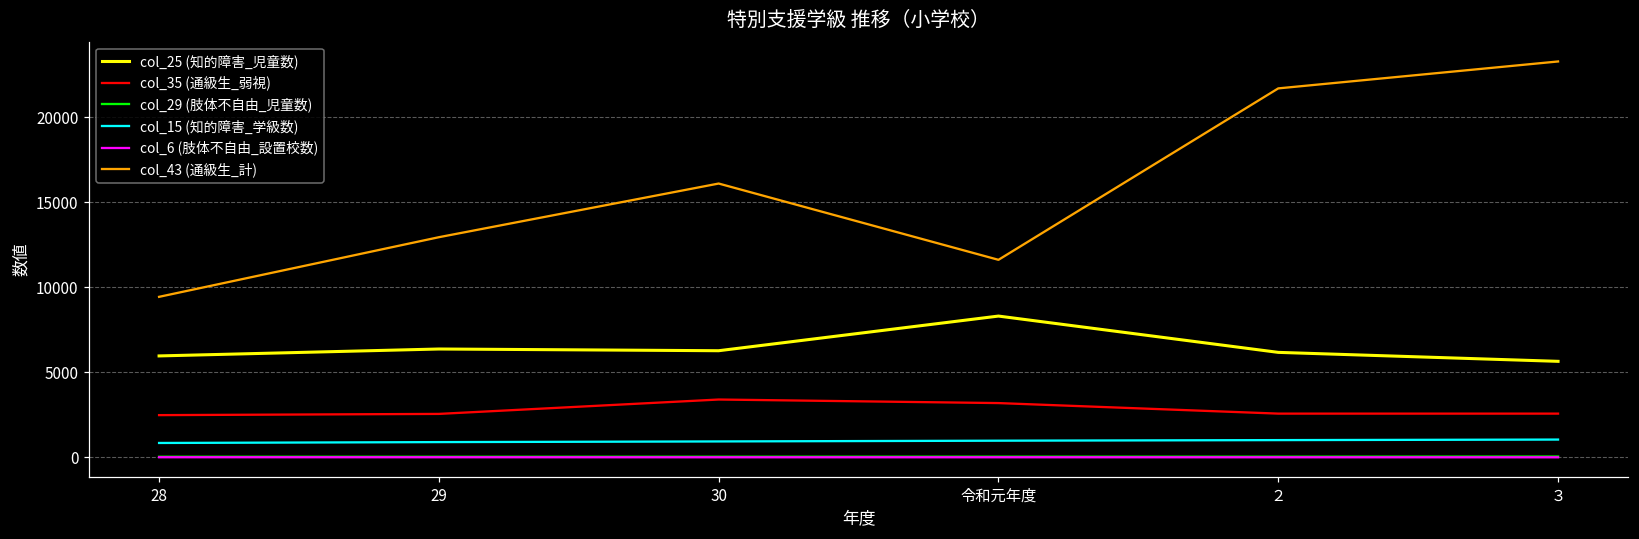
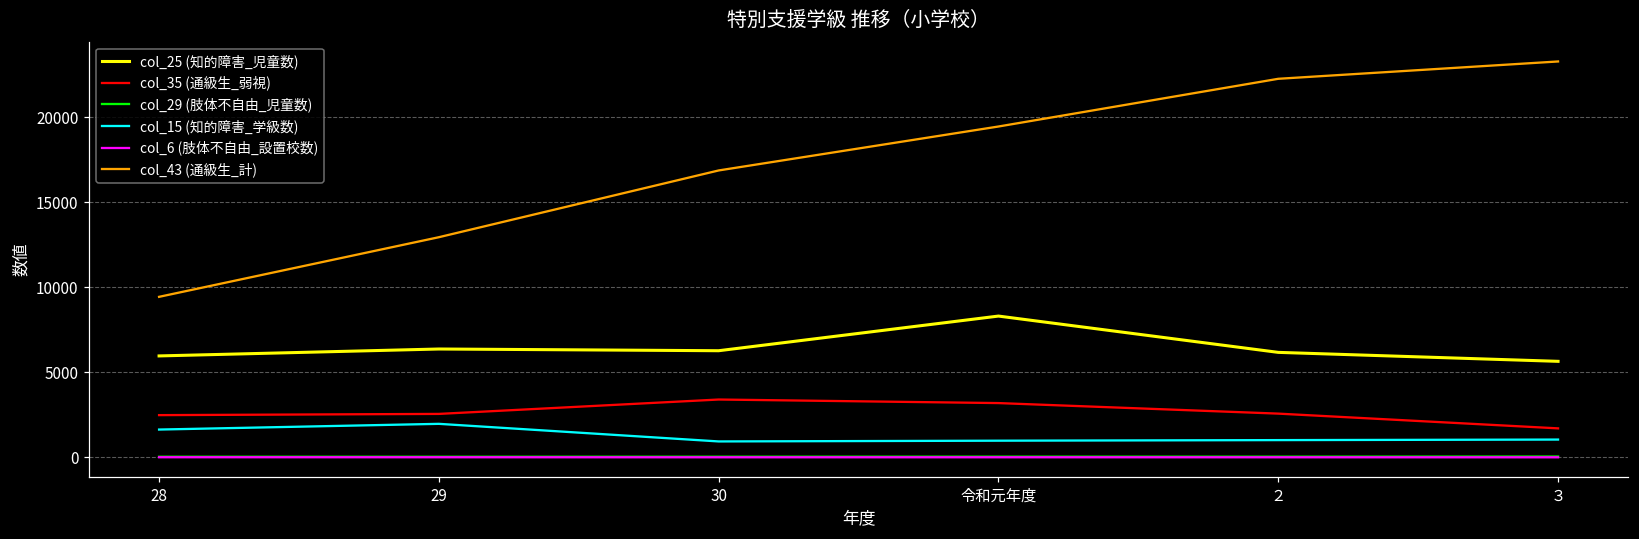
col_15 (知的障害_学級数), 28: 800 -> 1600
col_15 (知的障害_学級数), 29: 900 -> 2000
col_43 (通級生_計), 30: 16100 -> 16900
col_43 (通級生_計), 令和元年度: 11600 -> 19500
col_43 (通級生_計), ２: 21700 -> 22300
col_35 (通級生_弱視), ３: 2600 -> 1700
